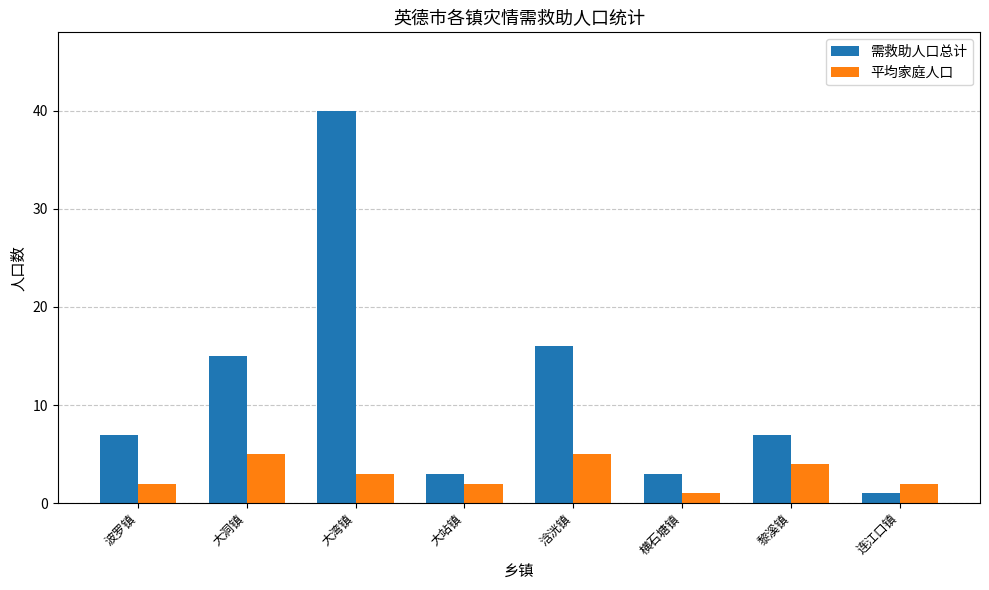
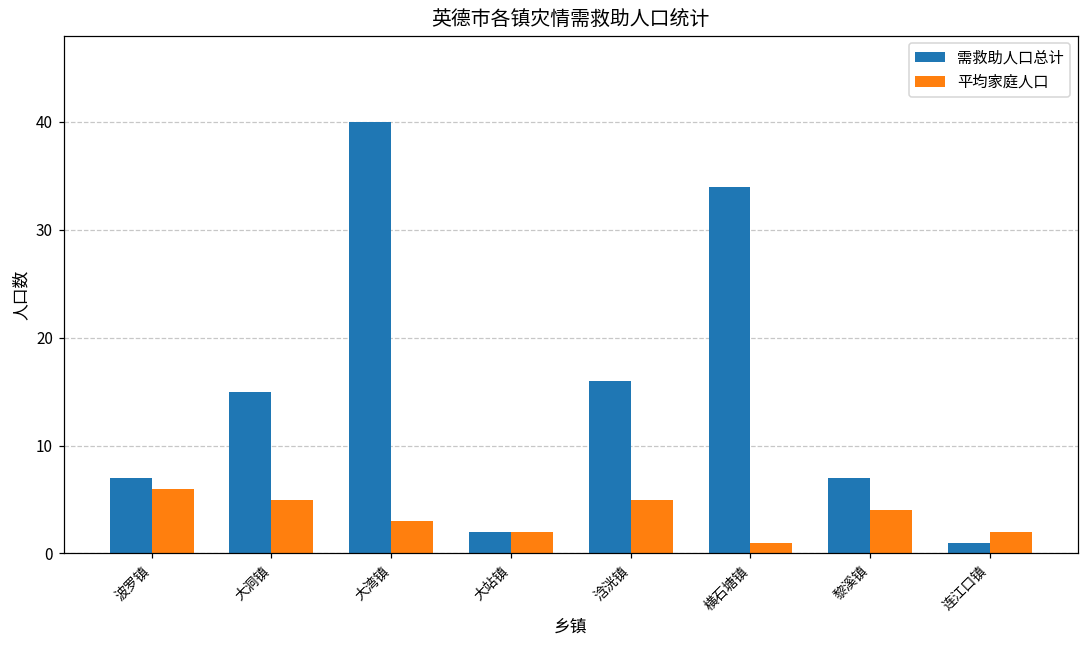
平均家庭人口, 波罗镇: 2 -> 6
需救助人口总计, 大站镇: 3 -> 2
需救助人口总计, 横石塘镇: 3 -> 34
